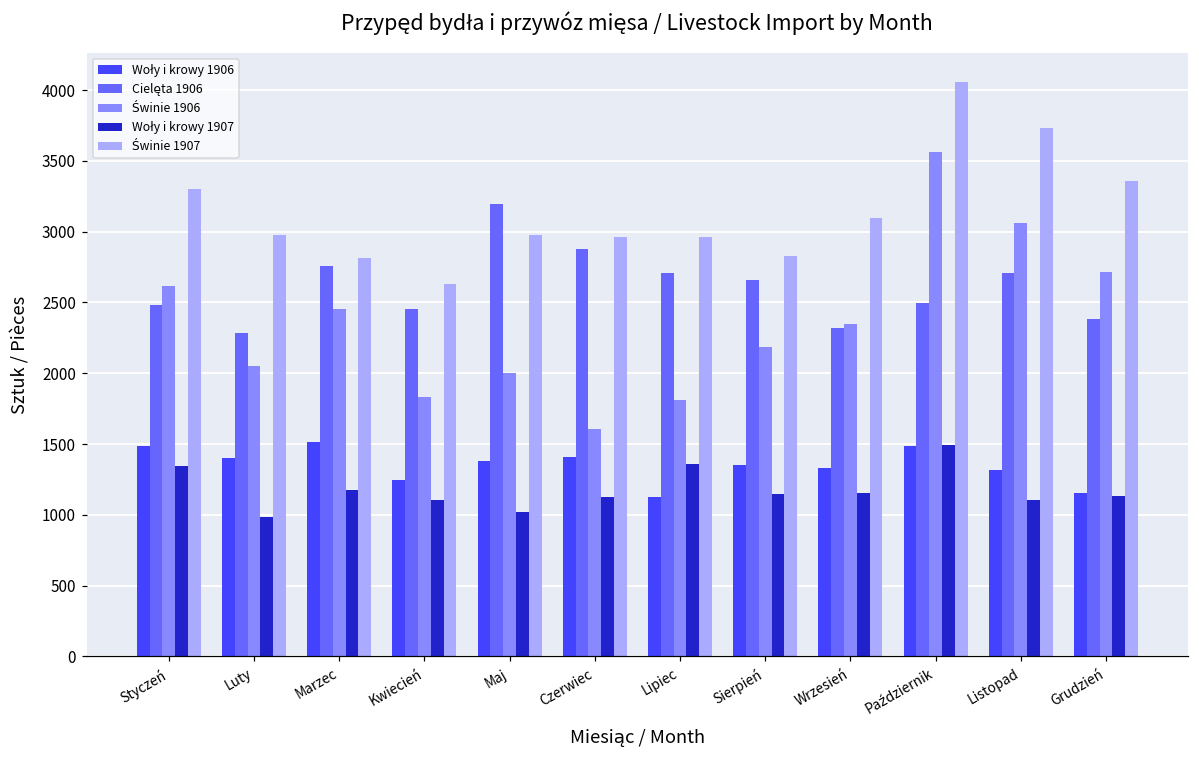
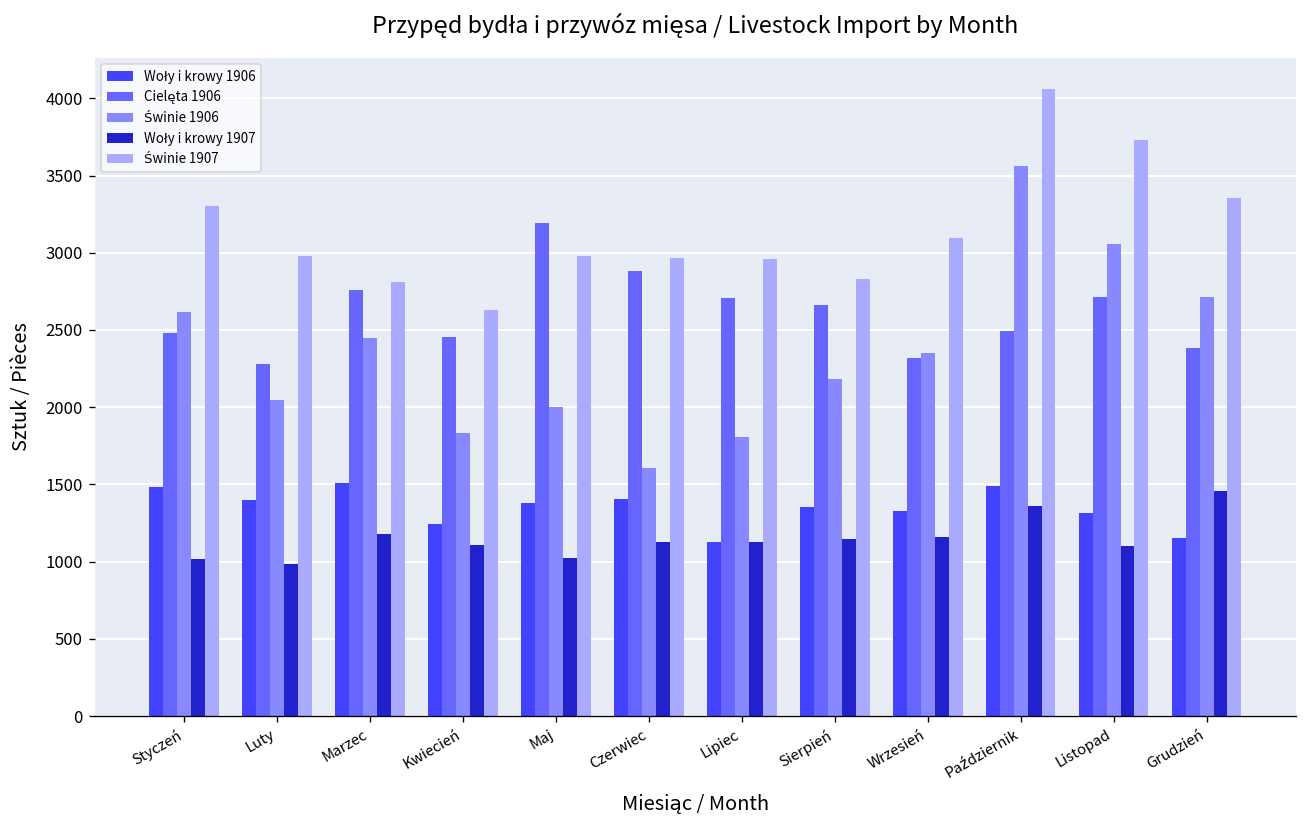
Woły i krowy 1907, Styczeń: 1340 -> 1020
Woły i krowy 1907, Lipiec: 1360 -> 1130
Woły i krowy 1907, Październik: 1500 -> 1360
Woły i krowy 1907, Grudzień: 1130 -> 1460
